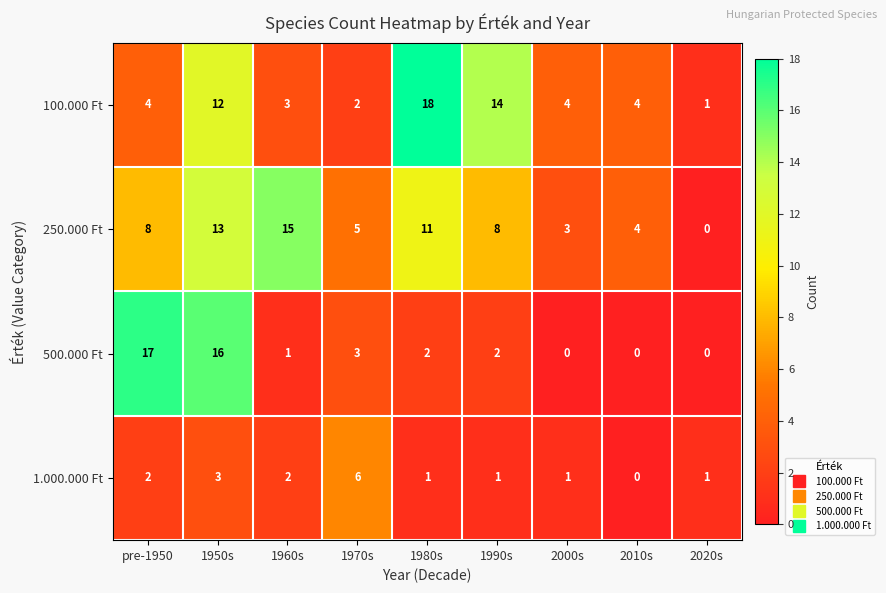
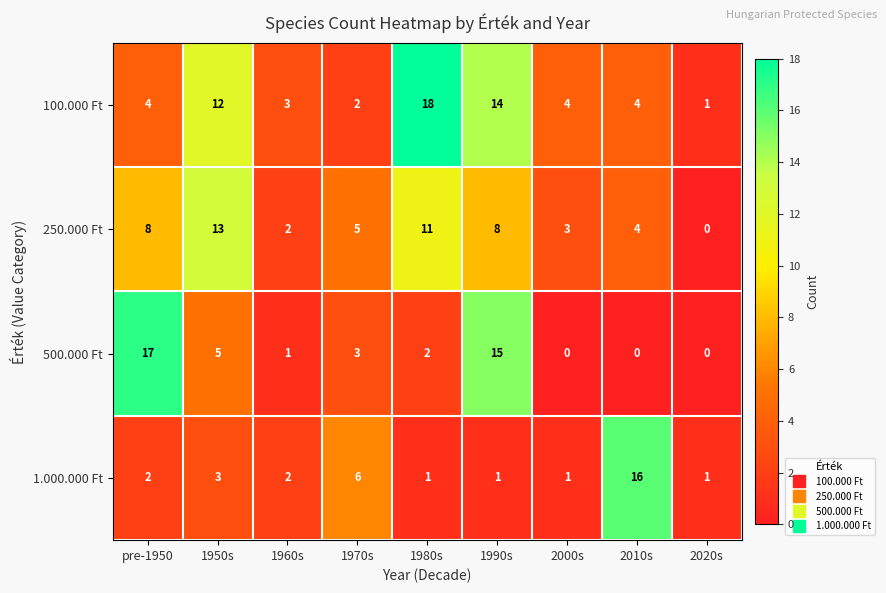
250.000 Ft, 1960s: 15 -> 2
500.000 Ft, 1950s: 16 -> 5
500.000 Ft, 1990s: 2 -> 15
1.000.000 Ft, 2010s: 0 -> 16
